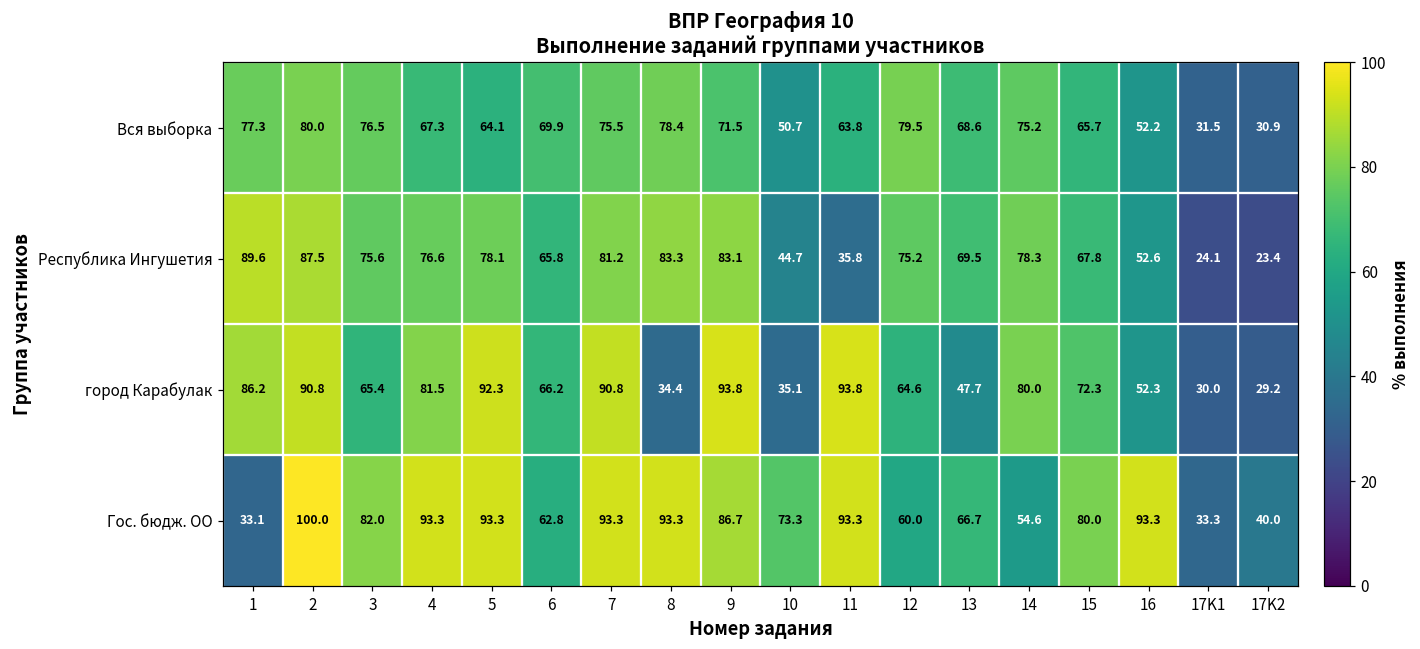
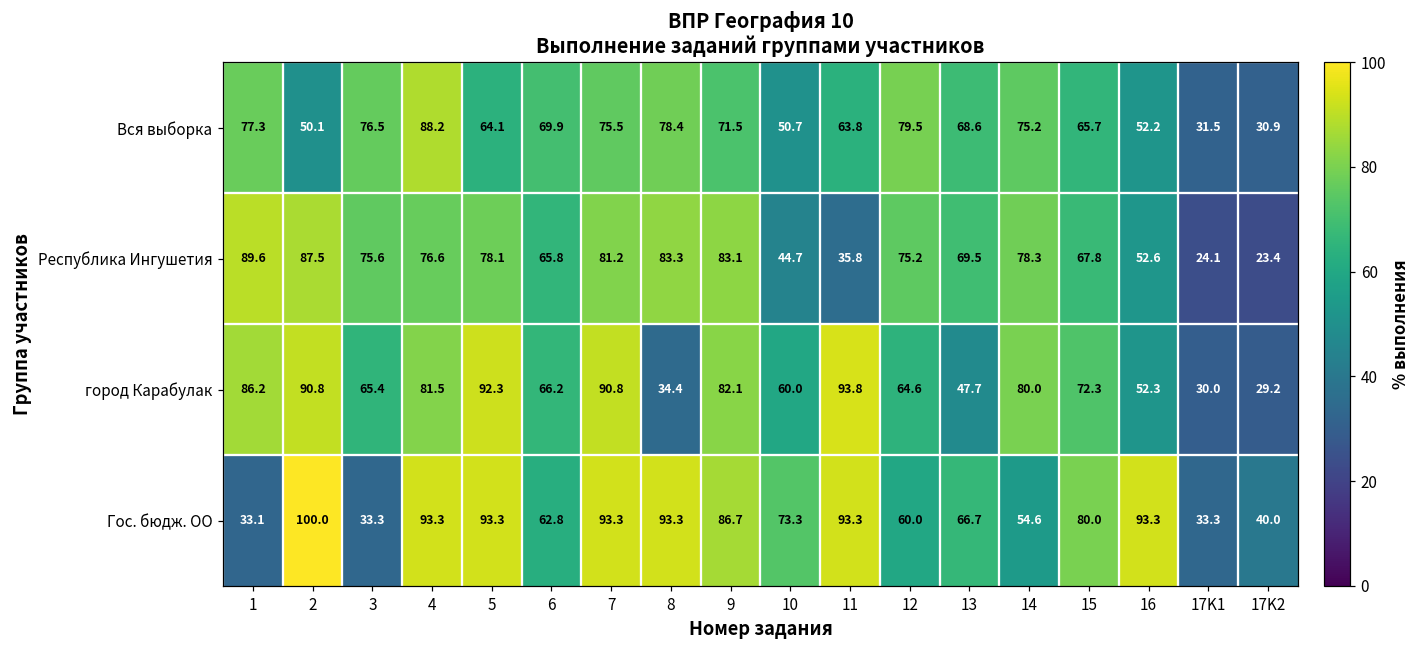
Вся выборка, 2: 80.0 -> 50.1
Вся выборка, 4: 67.3 -> 88.2
город Карабулак, 9: 93.8 -> 82.1
город Карабулак, 10: 35.1 -> 60.0
Гос. бюдж. ОО, 3: 82.0 -> 33.3
